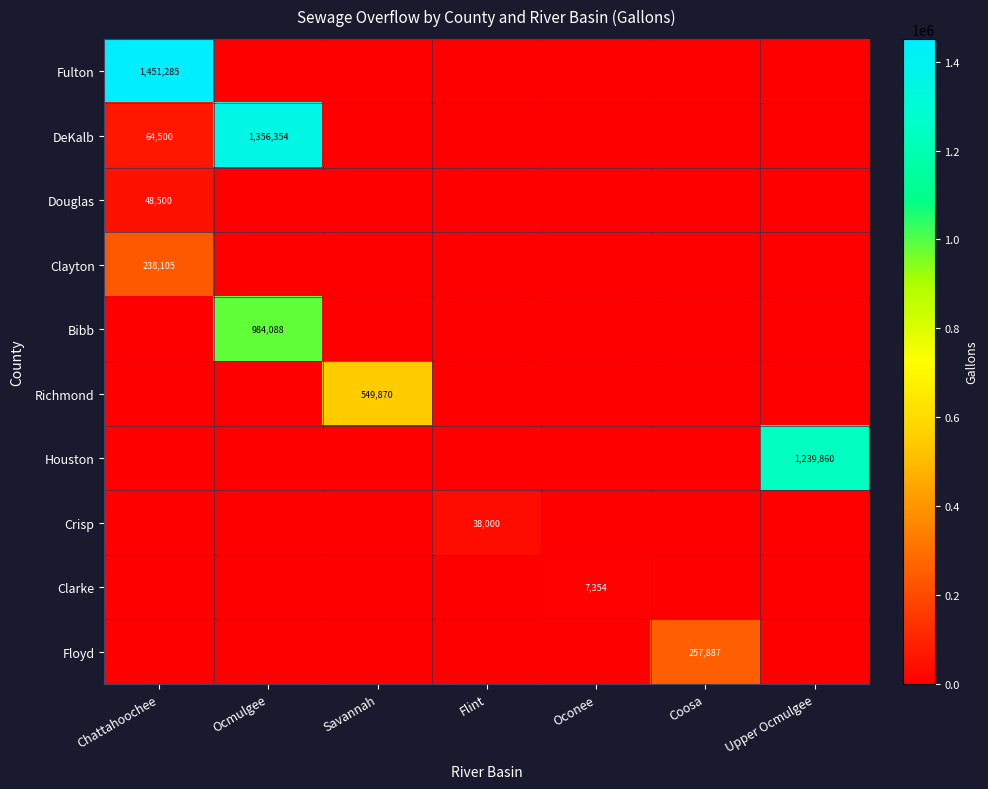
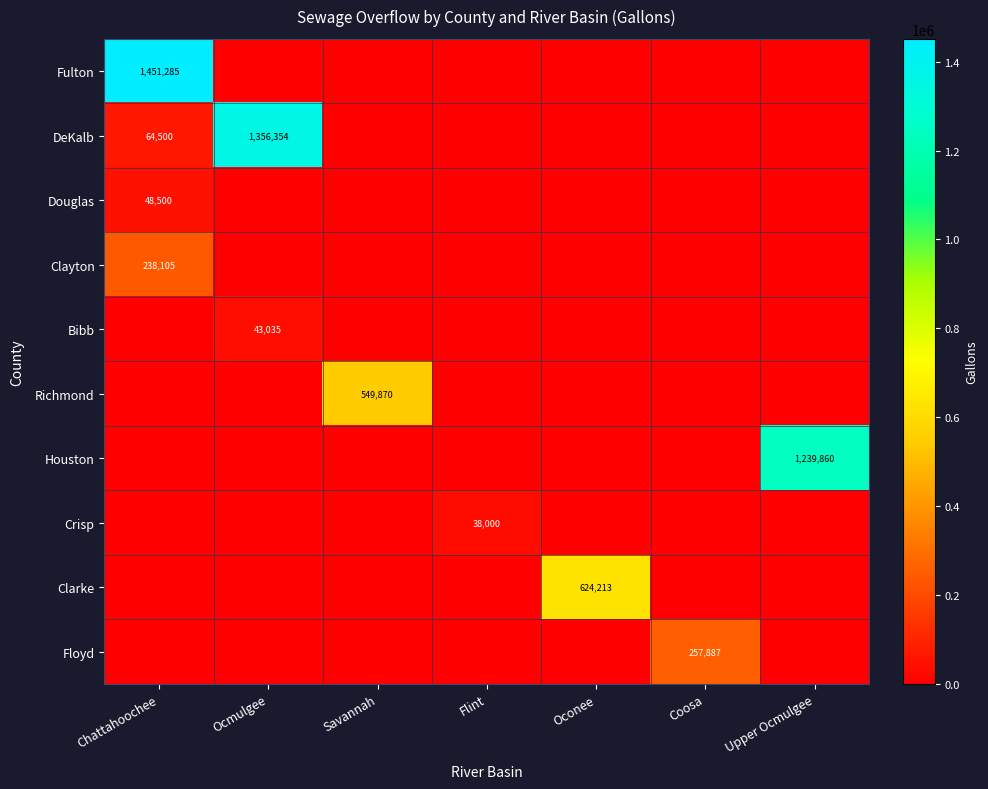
Bibb, Ocmulgee: 984,088 -> 43,035
Clarke, Oconee: 7,354 -> 624,213
